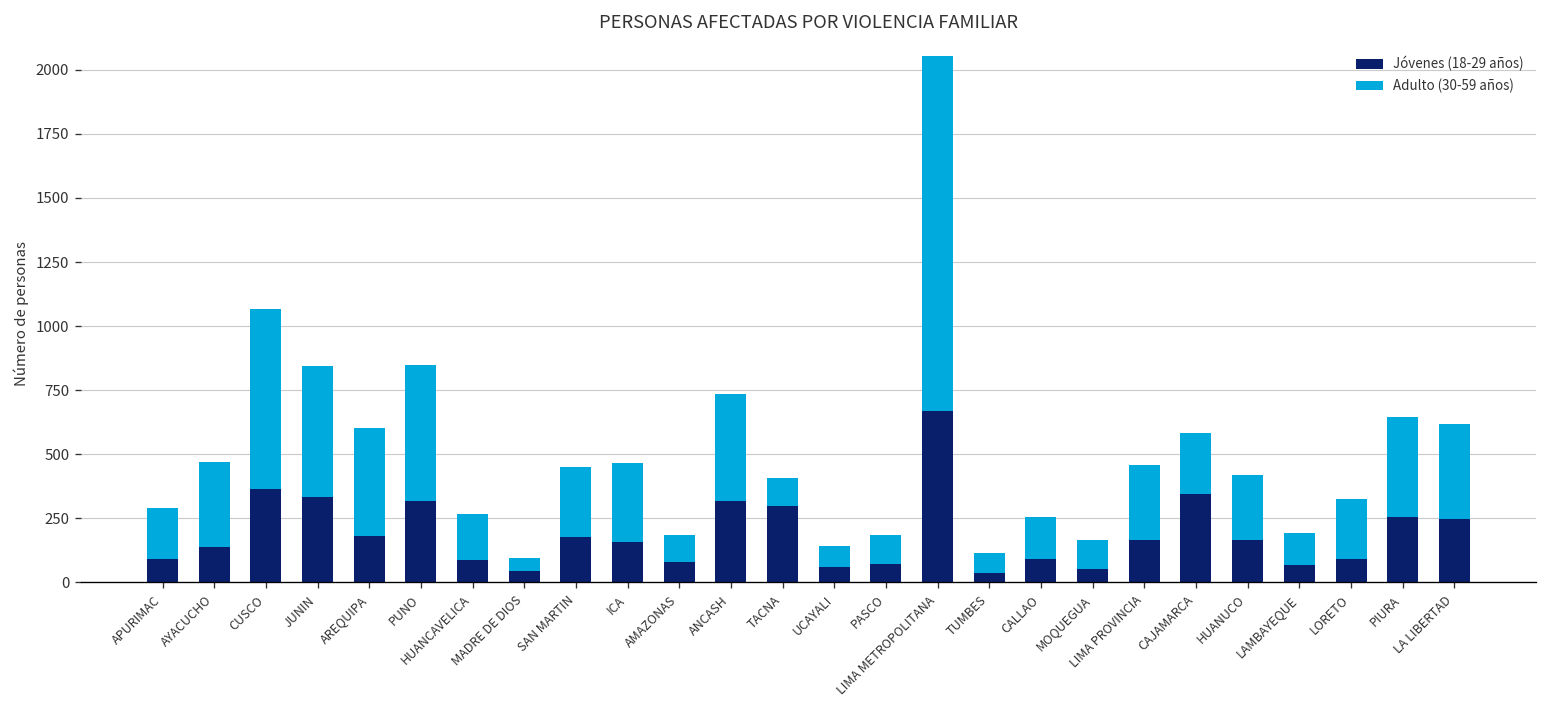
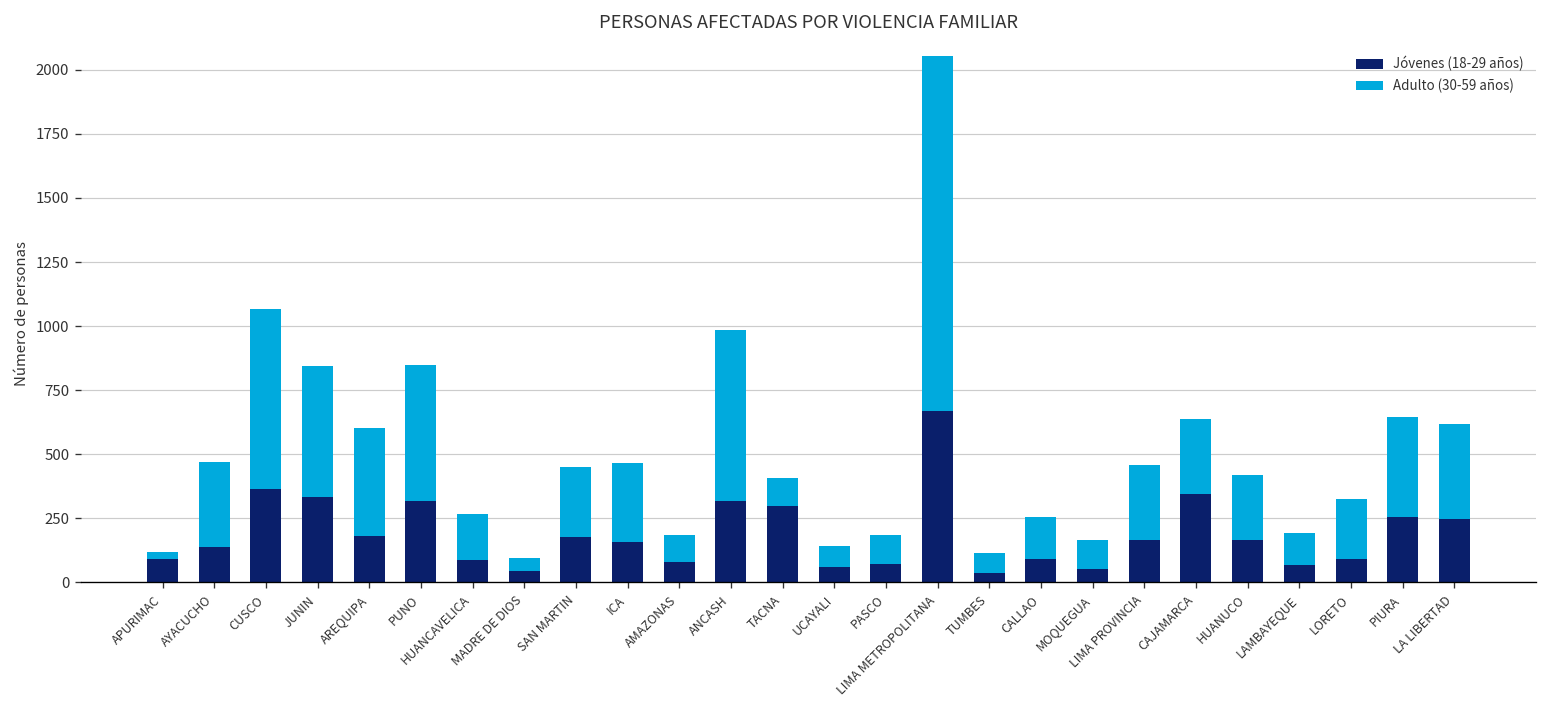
Adulto (30-59 años), APURIMAC: 200 -> 30
Adulto (30-59 años), ANCASH: 420 -> 670
Adulto (30-59 años), CAJAMARCA: 240 -> 290
